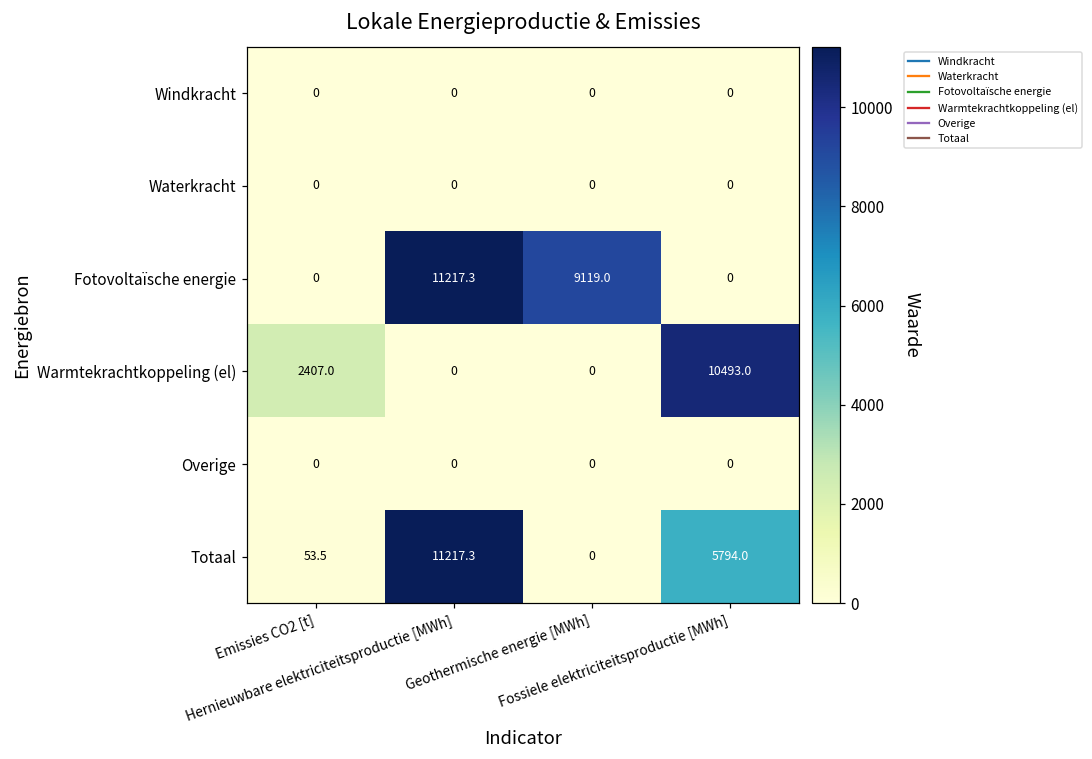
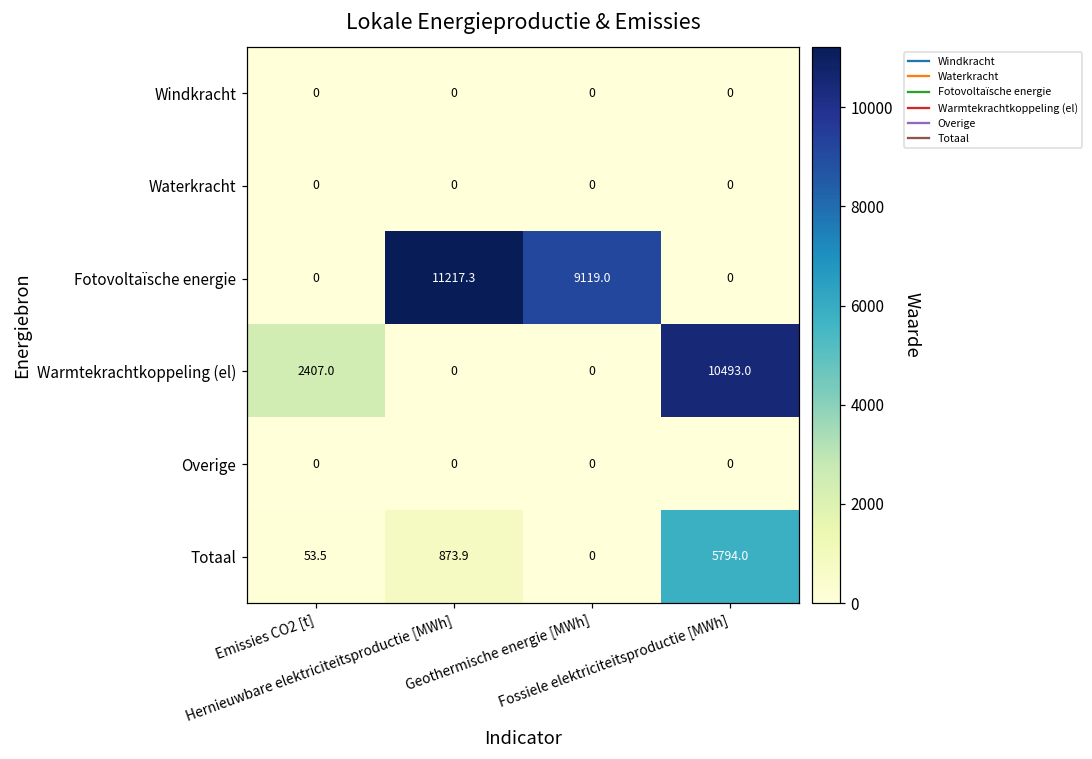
Totaal, Hernieuwbare elektriciteitsproductie [MWh]: 11217.3 -> 873.9
